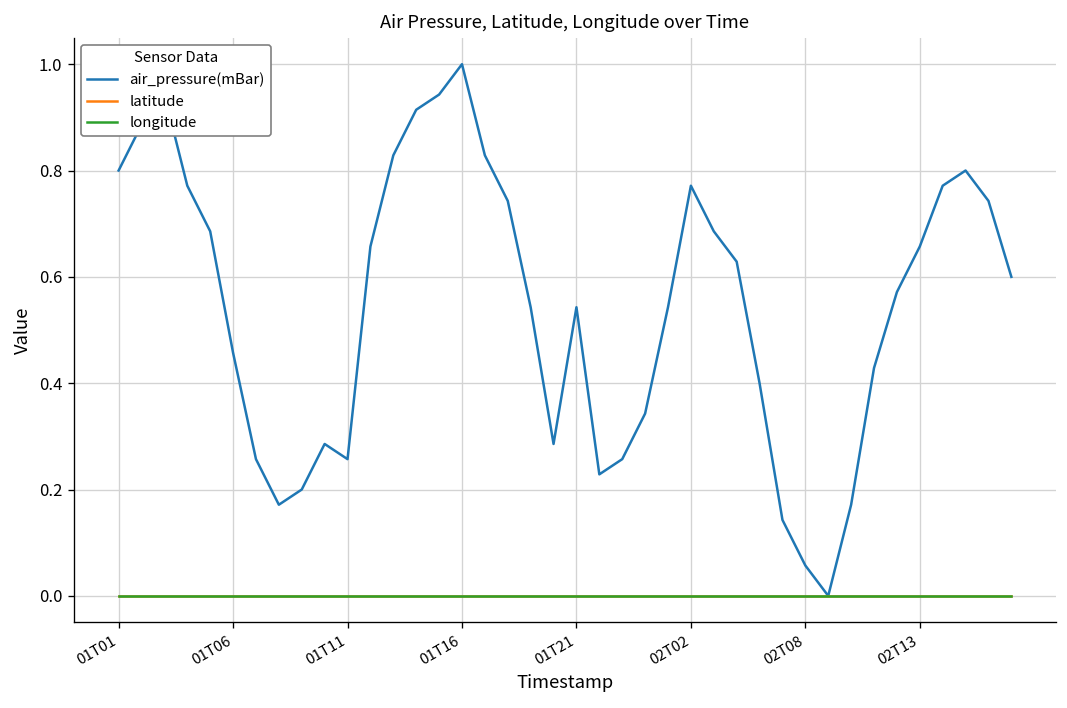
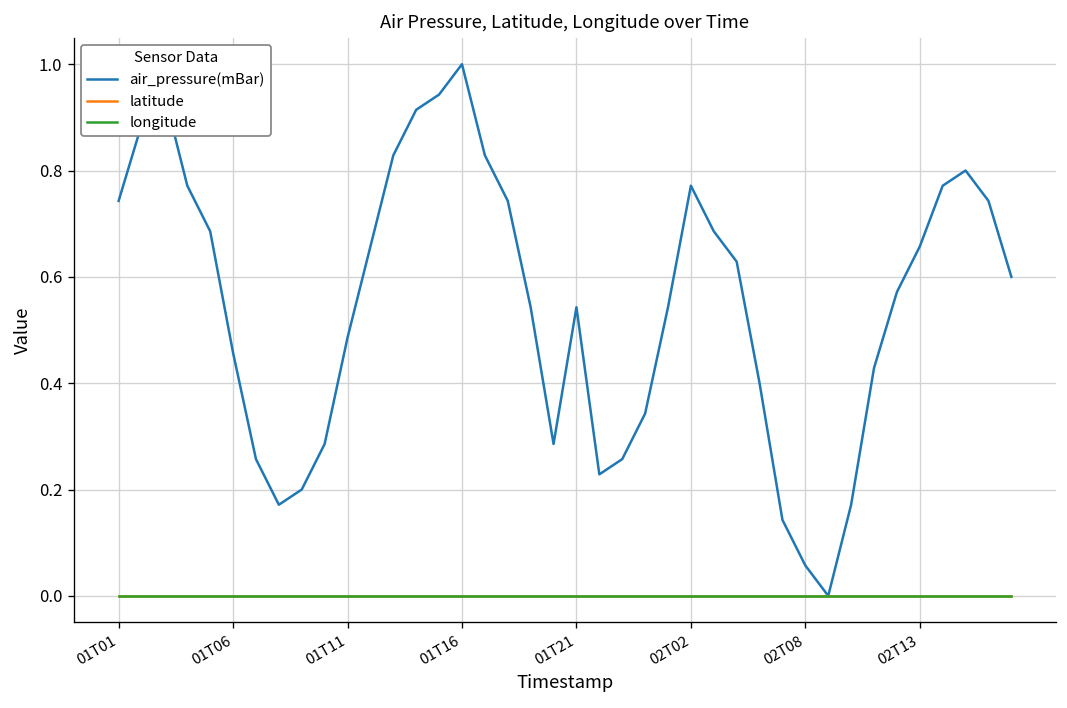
air_pressure(mBar), 01T01: 0.80 -> 0.74
air_pressure(mBar), 01T11: 0.26 -> 0.49
